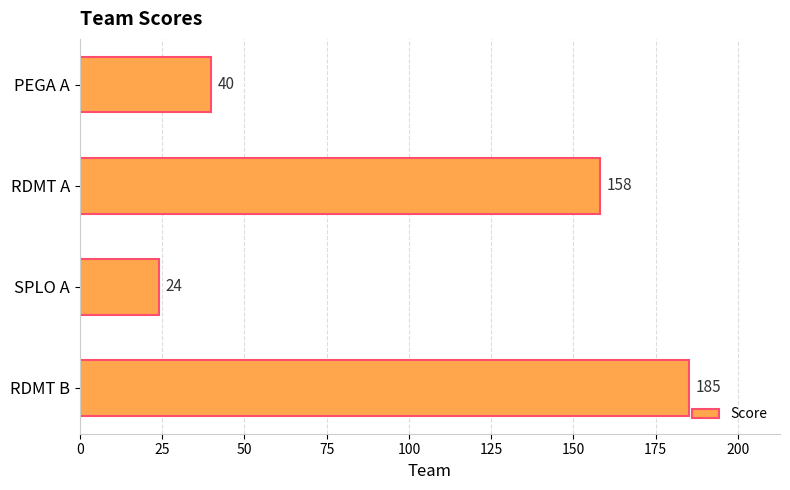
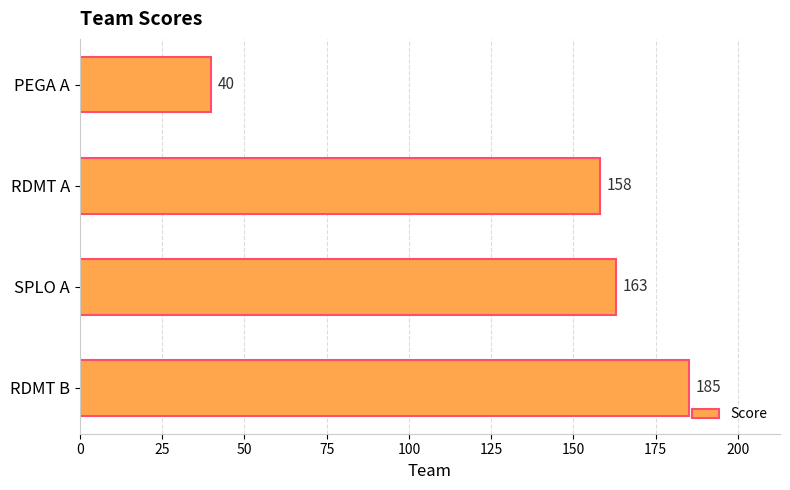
SPLO A: 24 -> 163
